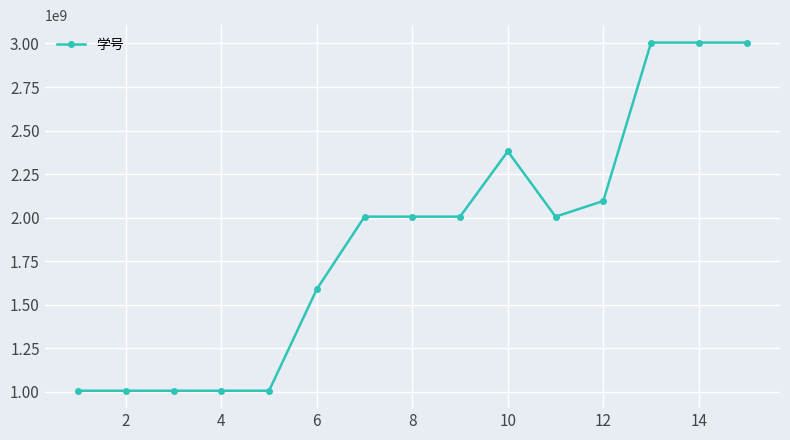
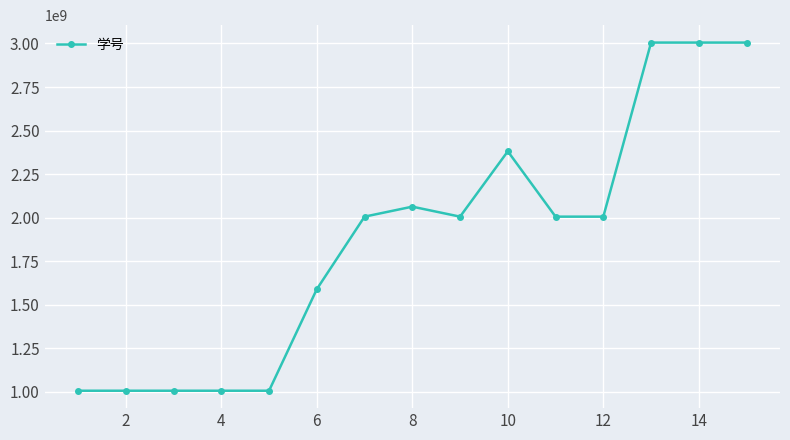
8: 2010000000 -> 2060000000
12: 2100000000 -> 2010000000
